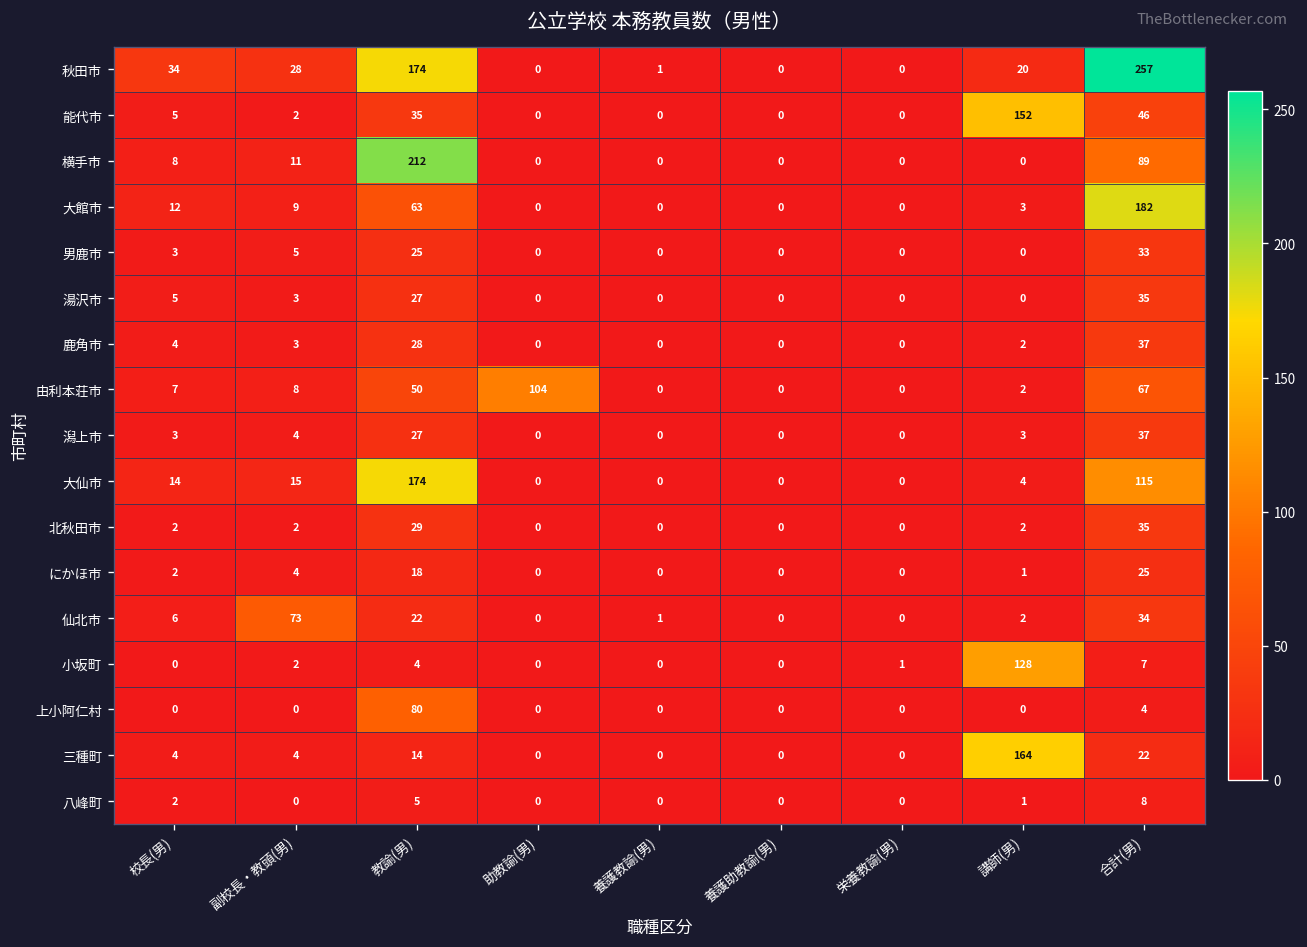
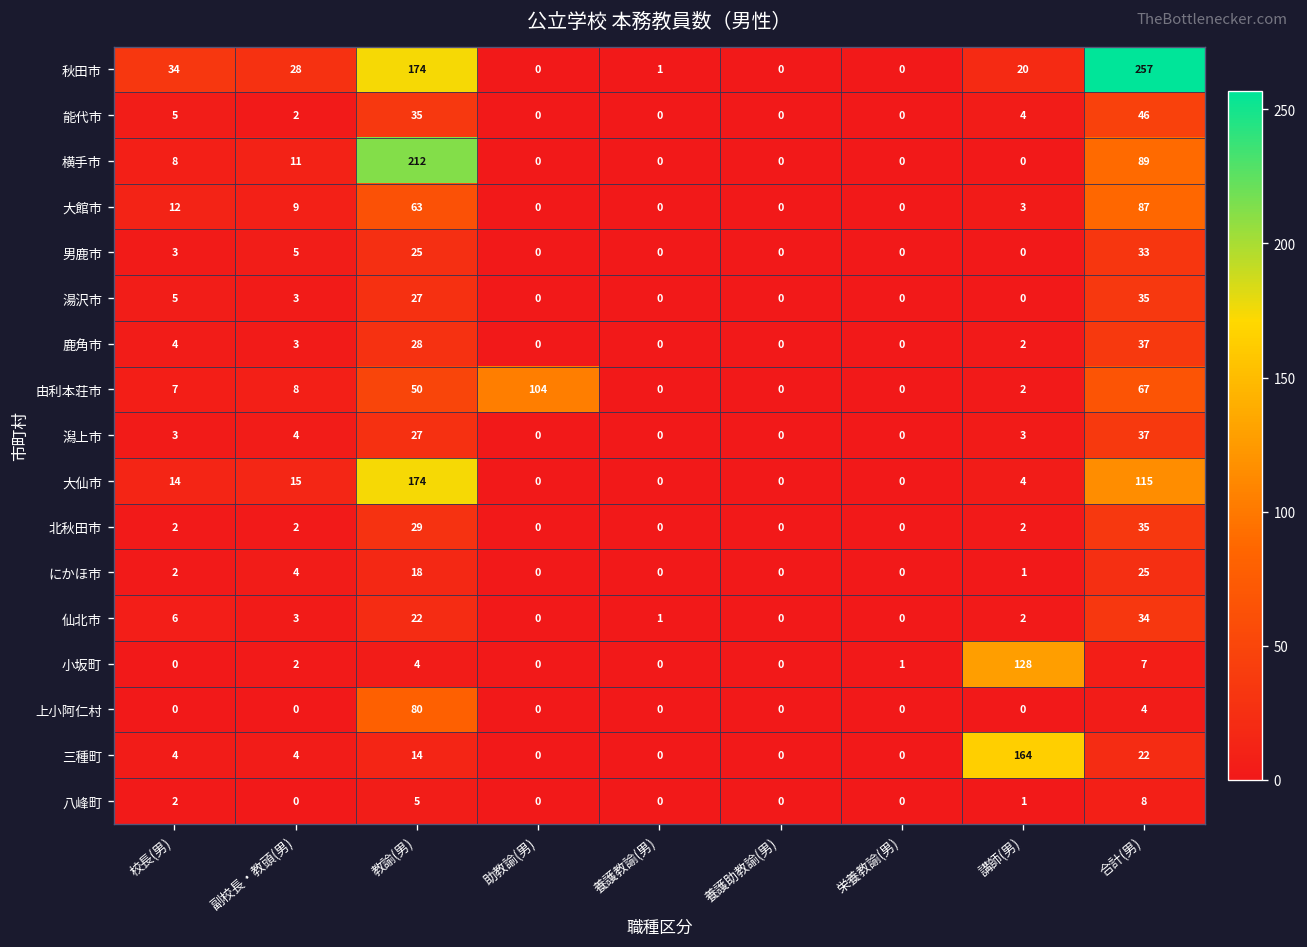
能代市, 講師(男): 152 -> 4
大館市, 合計(男): 182 -> 87
仙北市, 副校長・教頭(男): 73 -> 3
